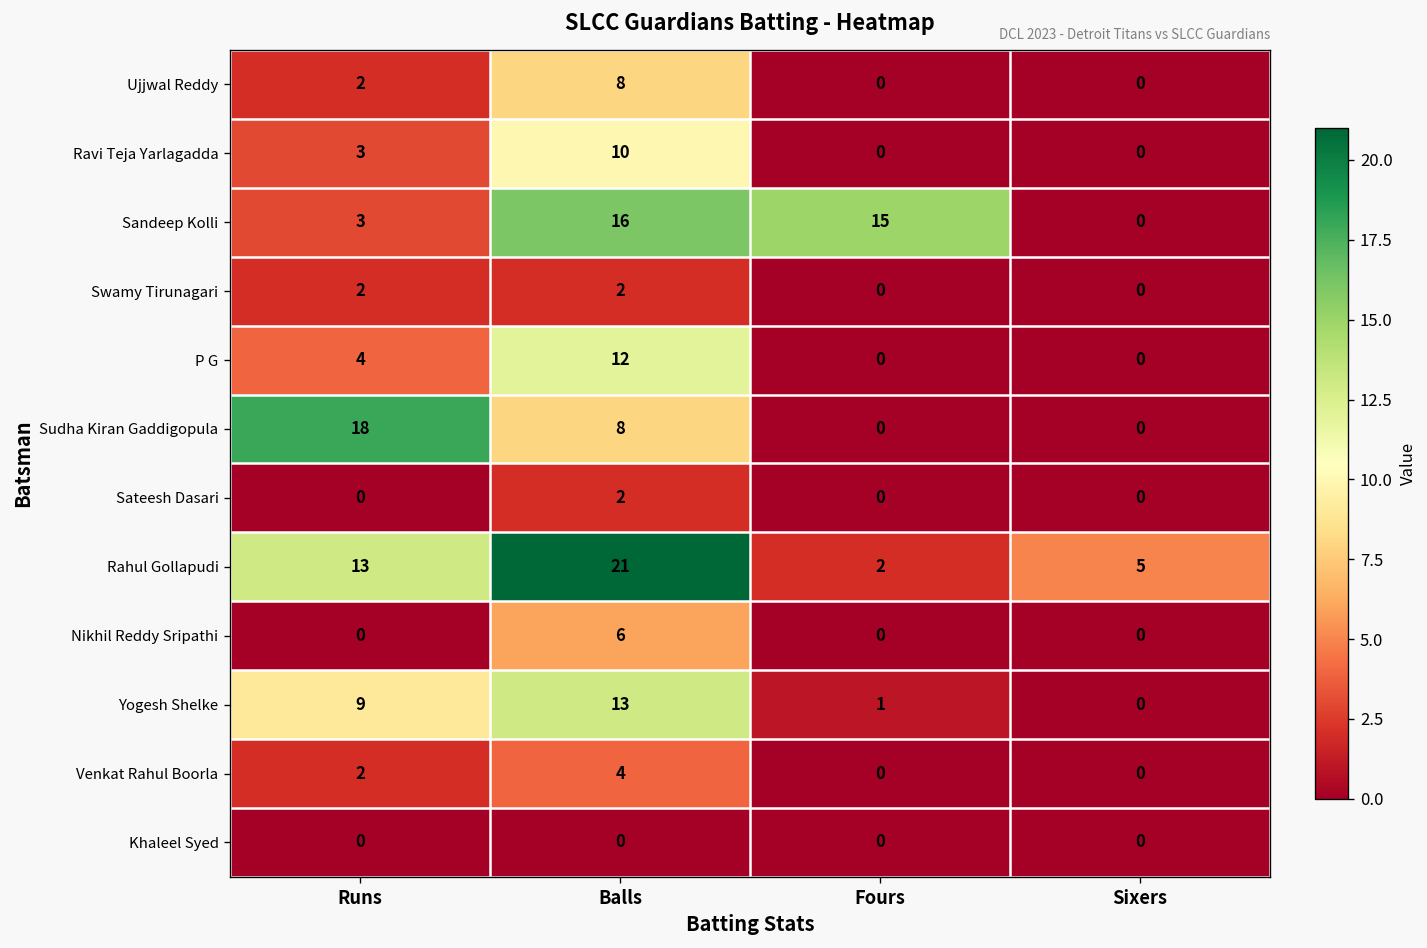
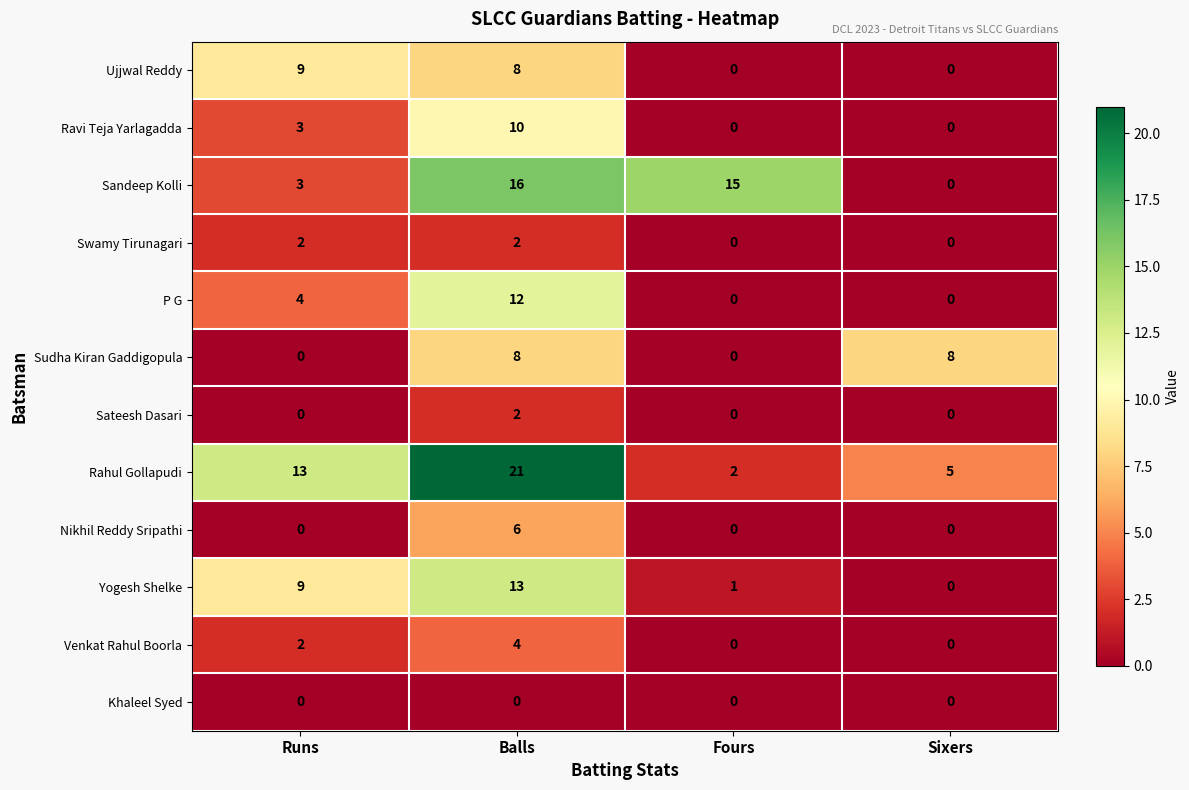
Ujjwal Reddy, Runs: 2 -> 9
Sudha Kiran Gaddigopula, Runs: 18 -> 0
Sudha Kiran Gaddigopula, Sixers: 0 -> 8
